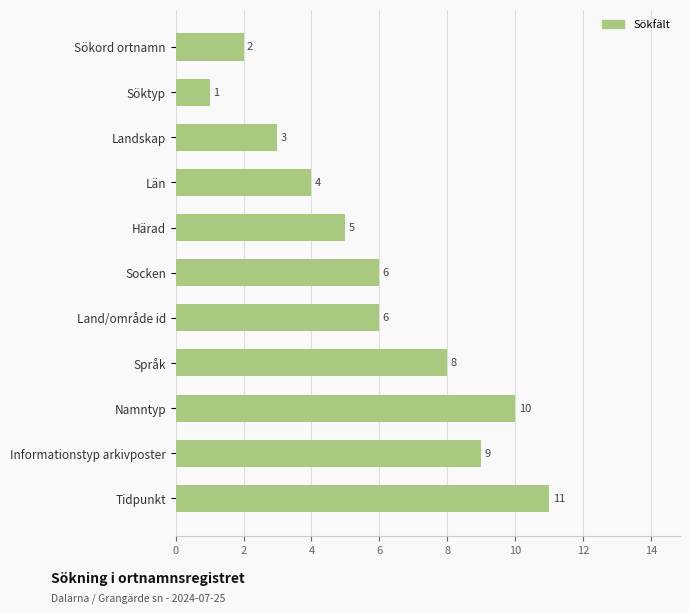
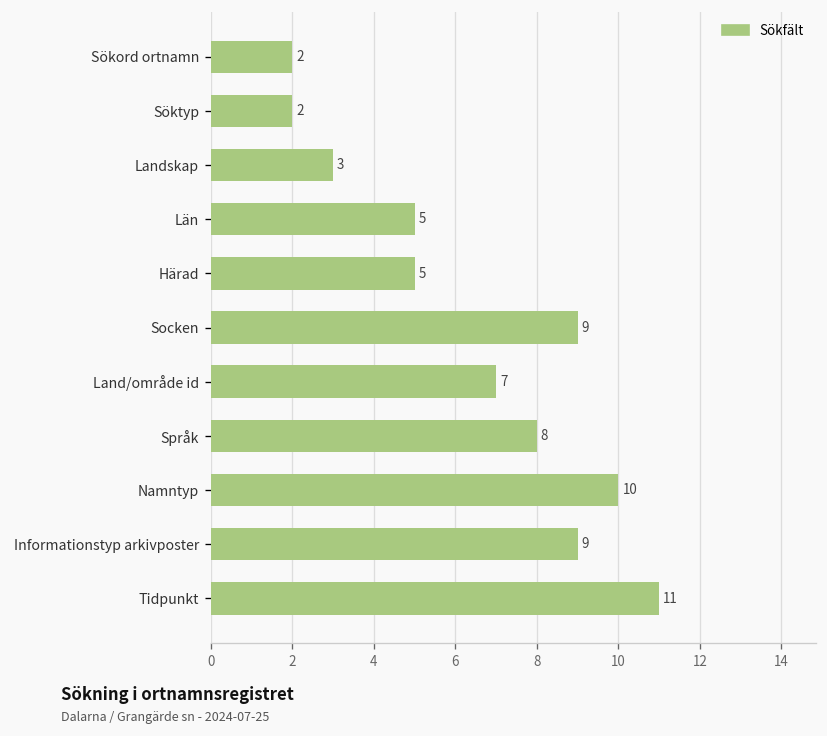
Söktyp: 1 -> 2
Län: 4 -> 5
Socken: 6 -> 9
Land/område id: 6 -> 7
